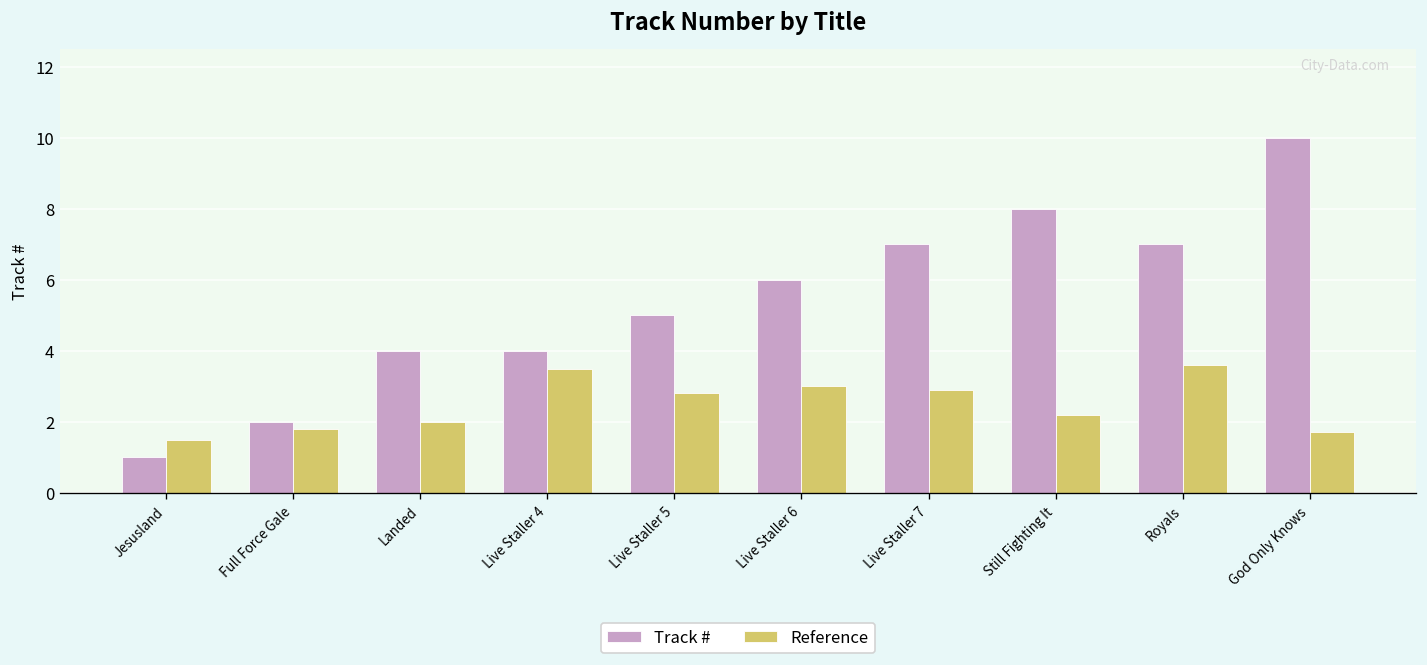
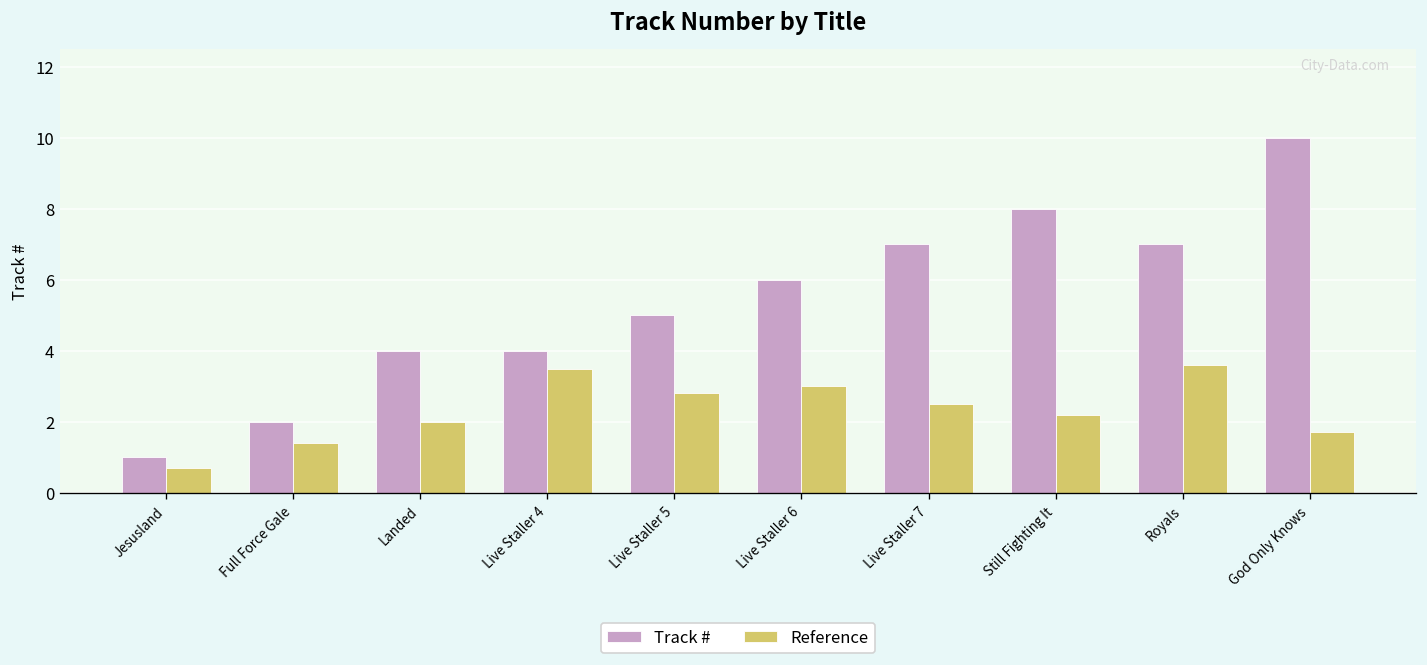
Reference, Jesusland: 1.5 -> 0.7
Reference, Full Force Gale: 1.8 -> 1.4
Reference, Live Staller 7: 2.9 -> 2.5
